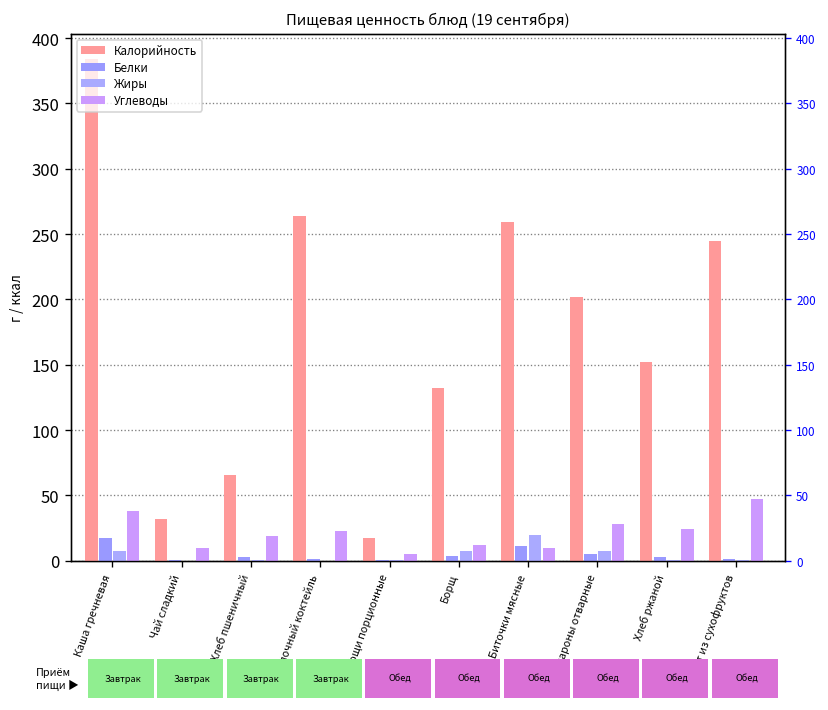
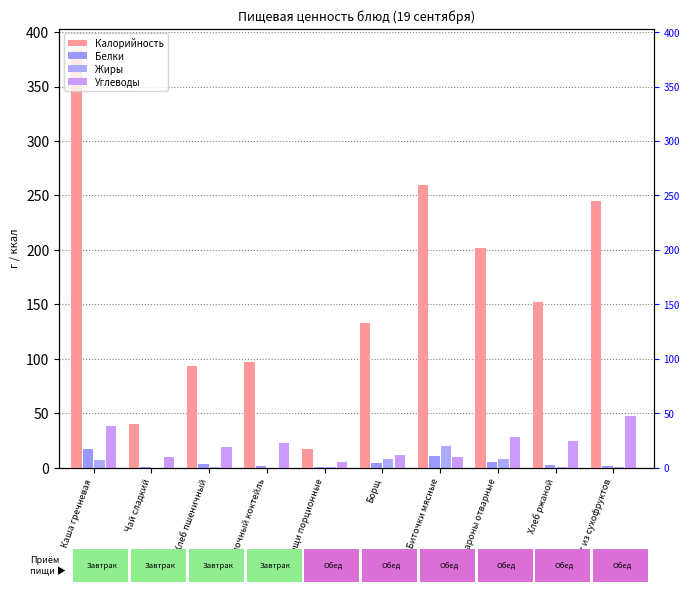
Калорийность, Чай сладкий: 32 -> 40
Калорийность, Хлеб пшеничный: 66 -> 94
Калорийность, Молочный коктейль: 264 -> 97
